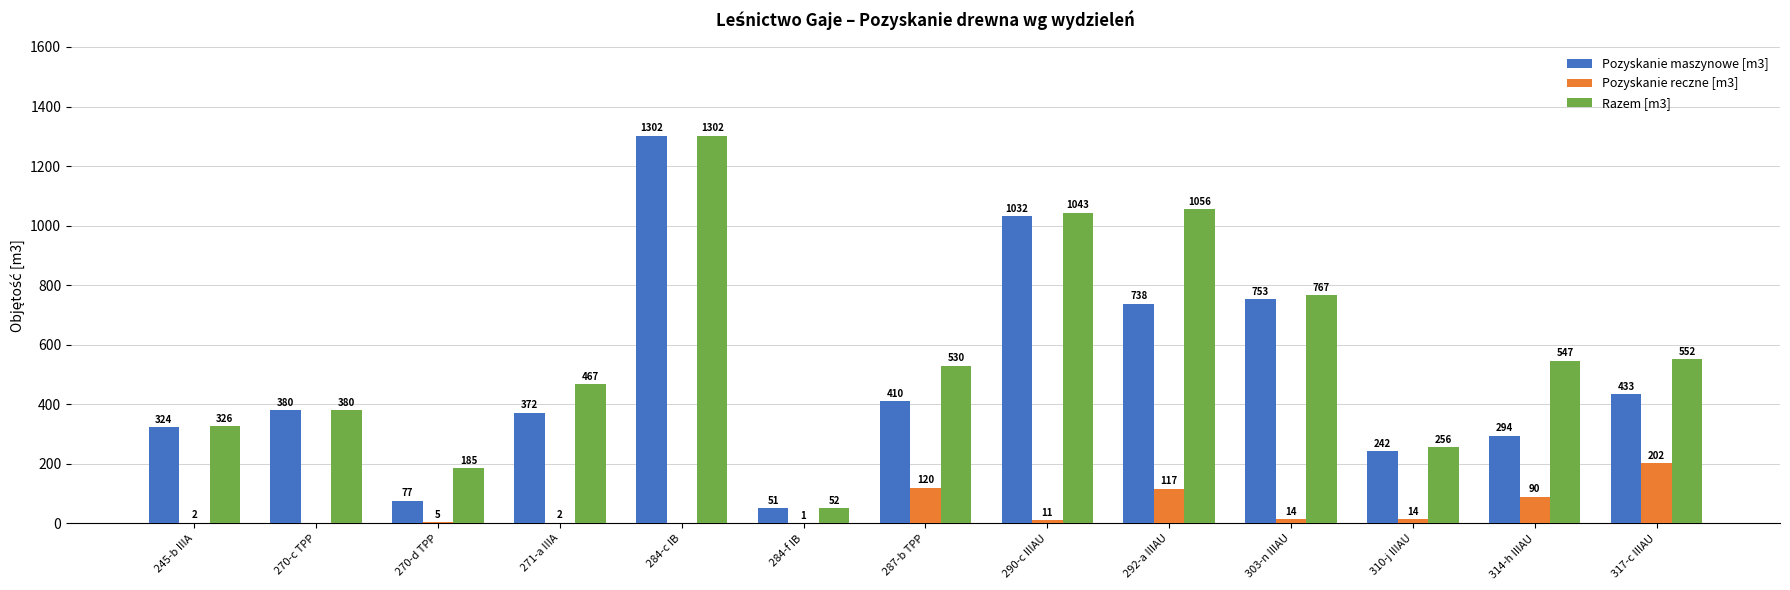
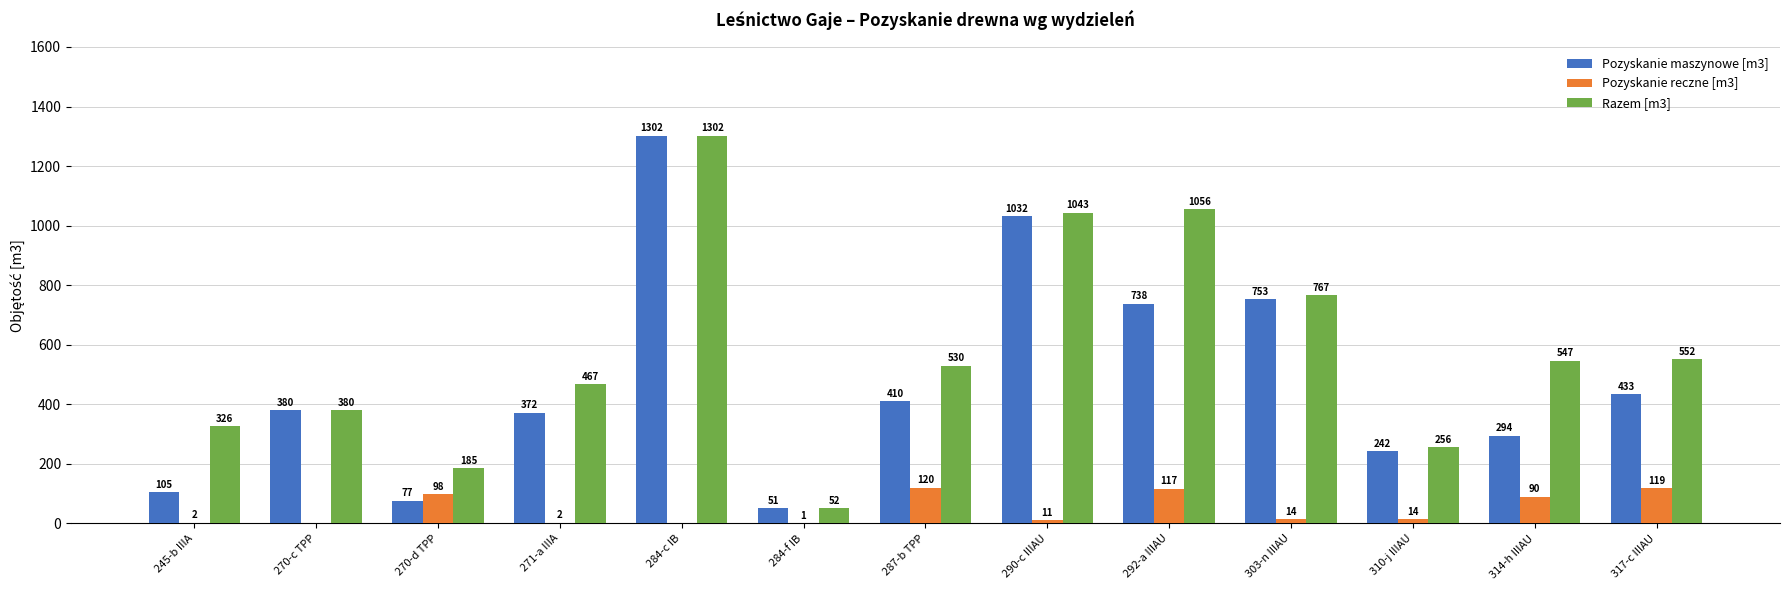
Pozyskanie maszynowe [m3], 245-b IIIA: 324 -> 105
Pozyskanie reczne [m3], 270-d TPP: 5 -> 98
Pozyskanie reczne [m3], 317-c IIIAU: 202 -> 119
